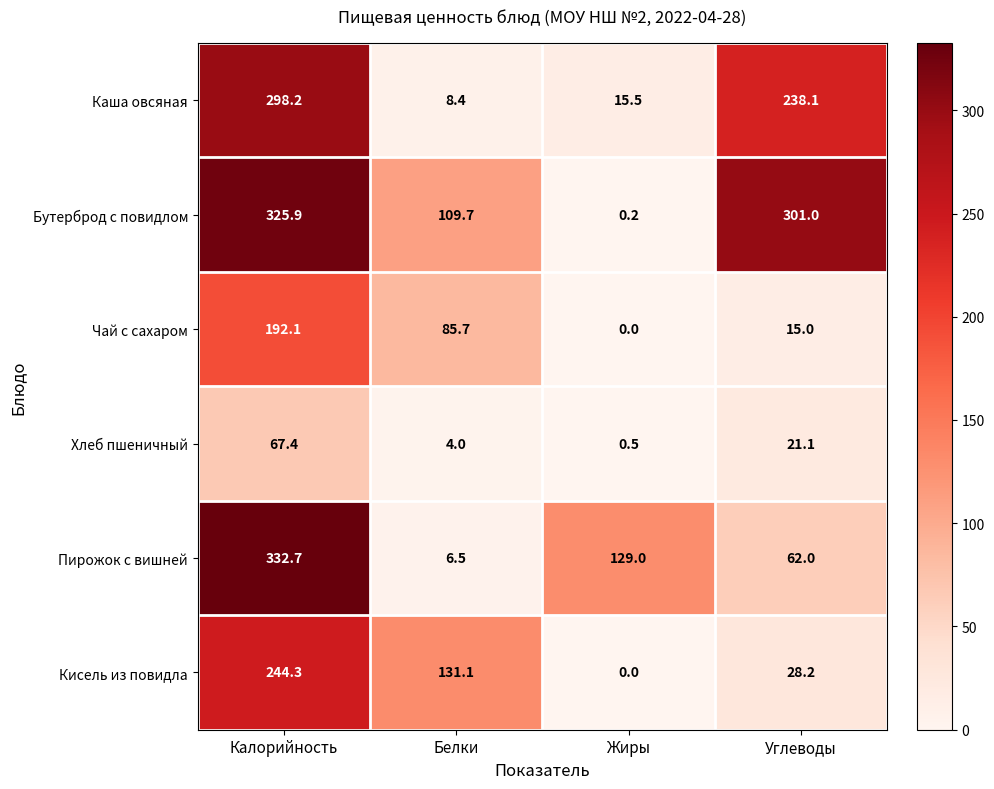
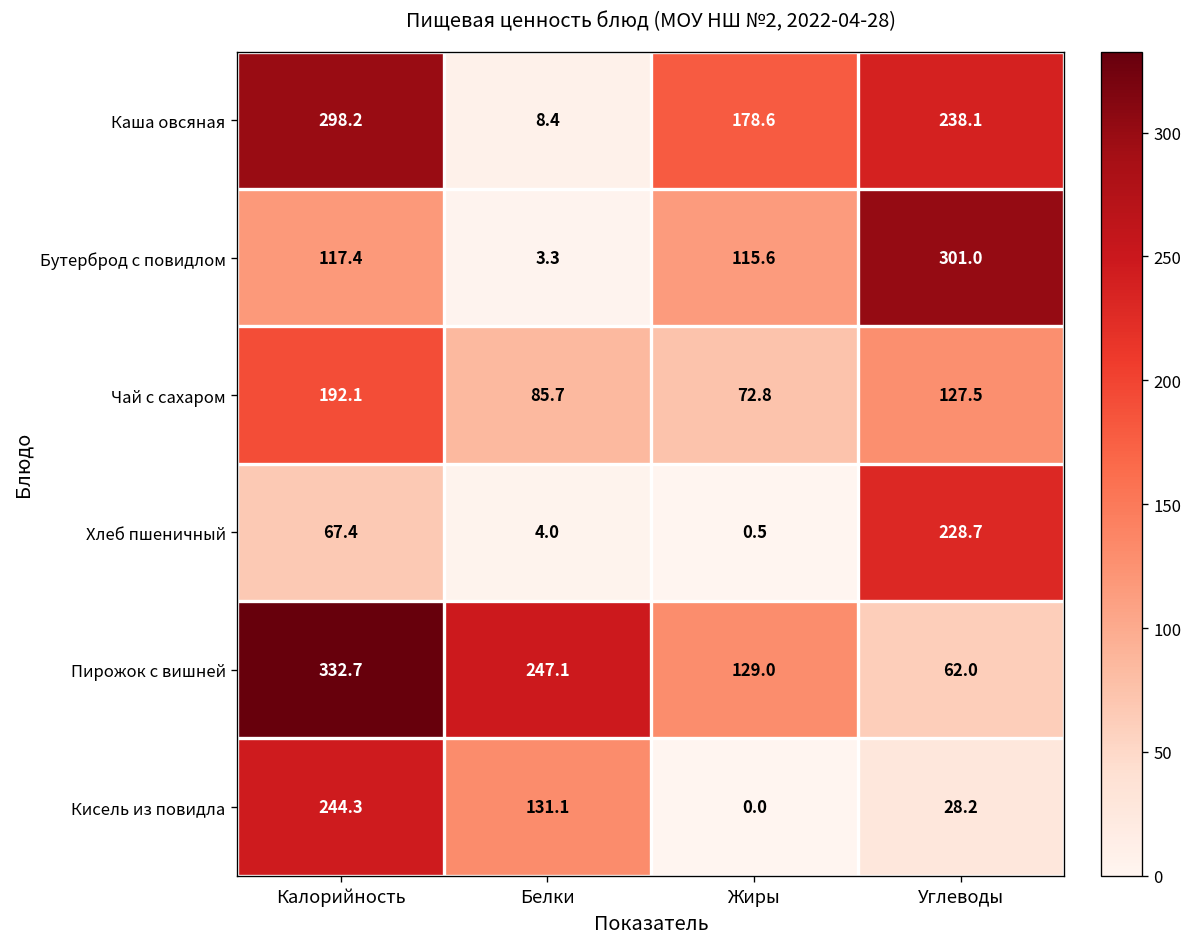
Каша овсяная, Жиры: 15.5 -> 178.6
Бутерброд с повидлом, Калорийность: 325.9 -> 117.4
Бутерброд с повидлом, Белки: 109.7 -> 3.3
Бутерброд с повидлом, Жиры: 0.2 -> 115.6
Чай с сахаром, Жиры: 0.0 -> 72.8
Чай с сахаром, Углеводы: 15.0 -> 127.5
Хлеб пшеничный, Углеводы: 21.1 -> 228.7
Пирожок с вишней, Белки: 6.5 -> 247.1
